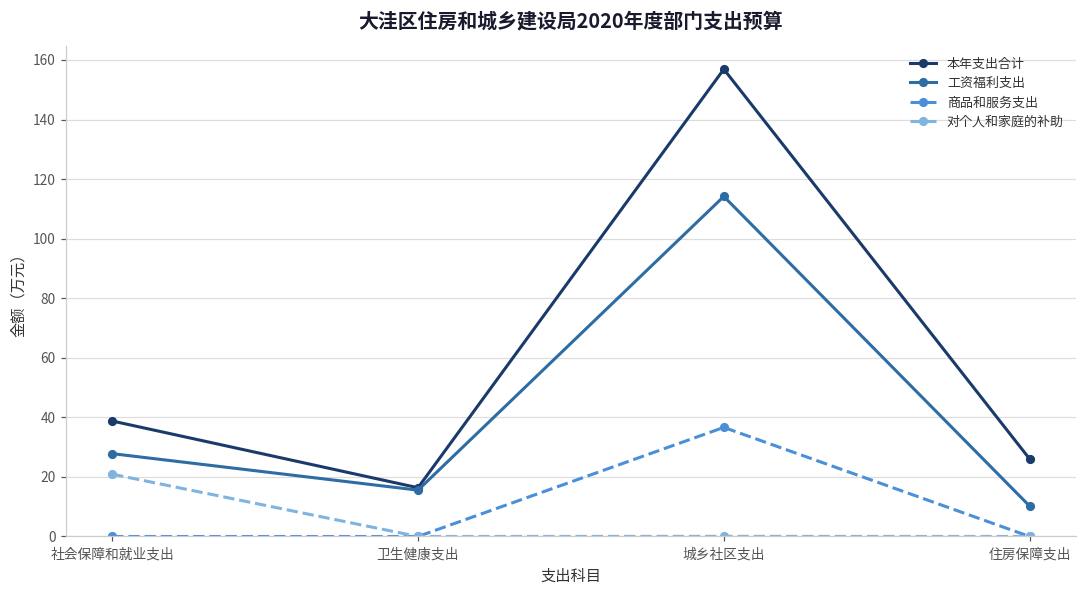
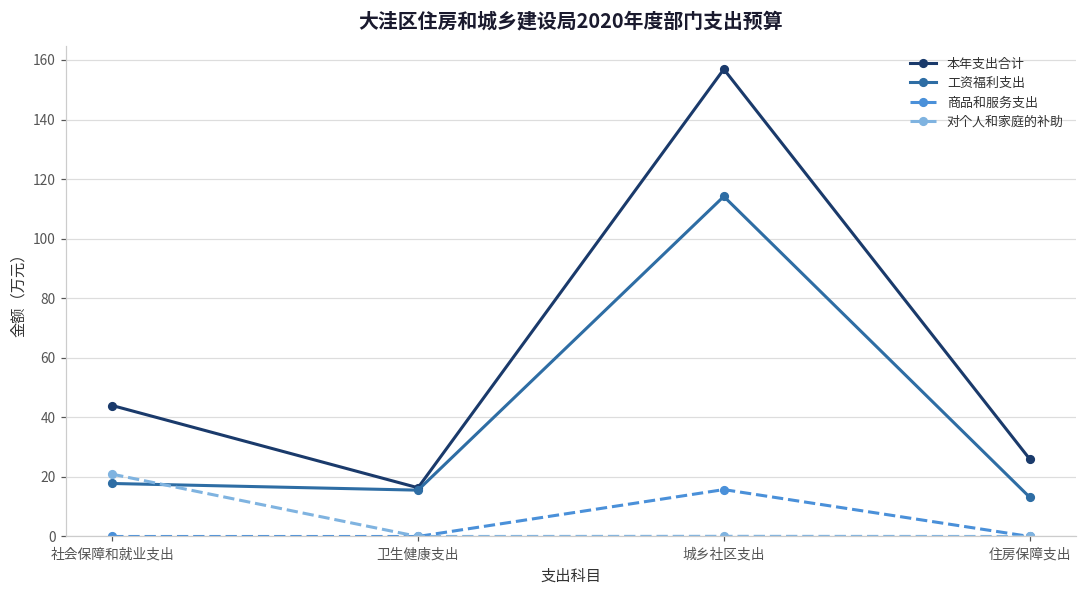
本年支出合计, 社会保障和就业支出: 39 -> 44
工资福利支出, 社会保障和就业支出: 28 -> 18
商品和服务支出, 城乡社区支出: 37 -> 16
工资福利支出, 住房保障支出: 10 -> 13
